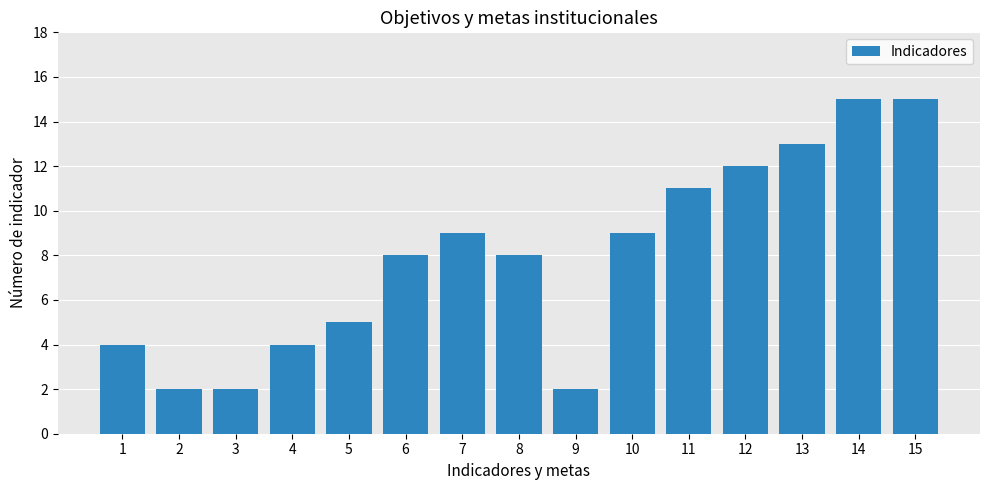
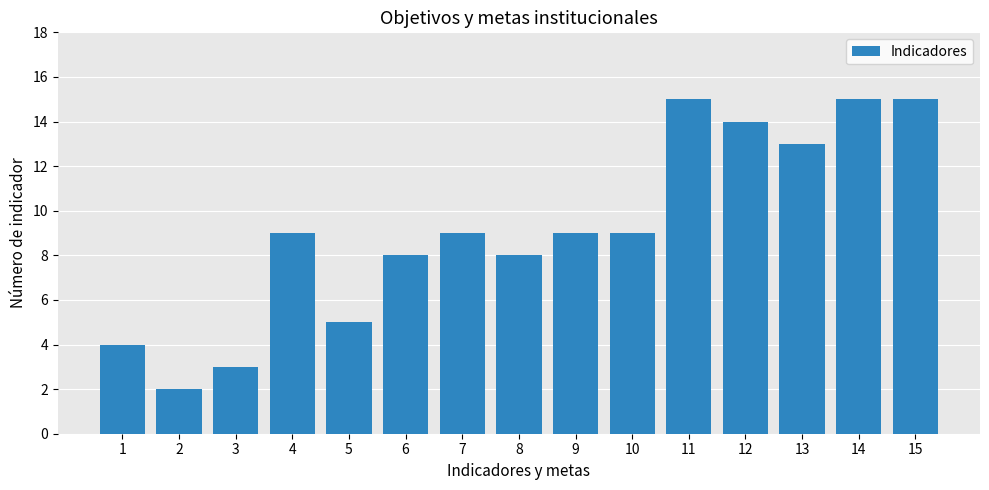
3: 2 -> 3
4: 4 -> 9
9: 2 -> 9
11: 11 -> 15
12: 12 -> 14
